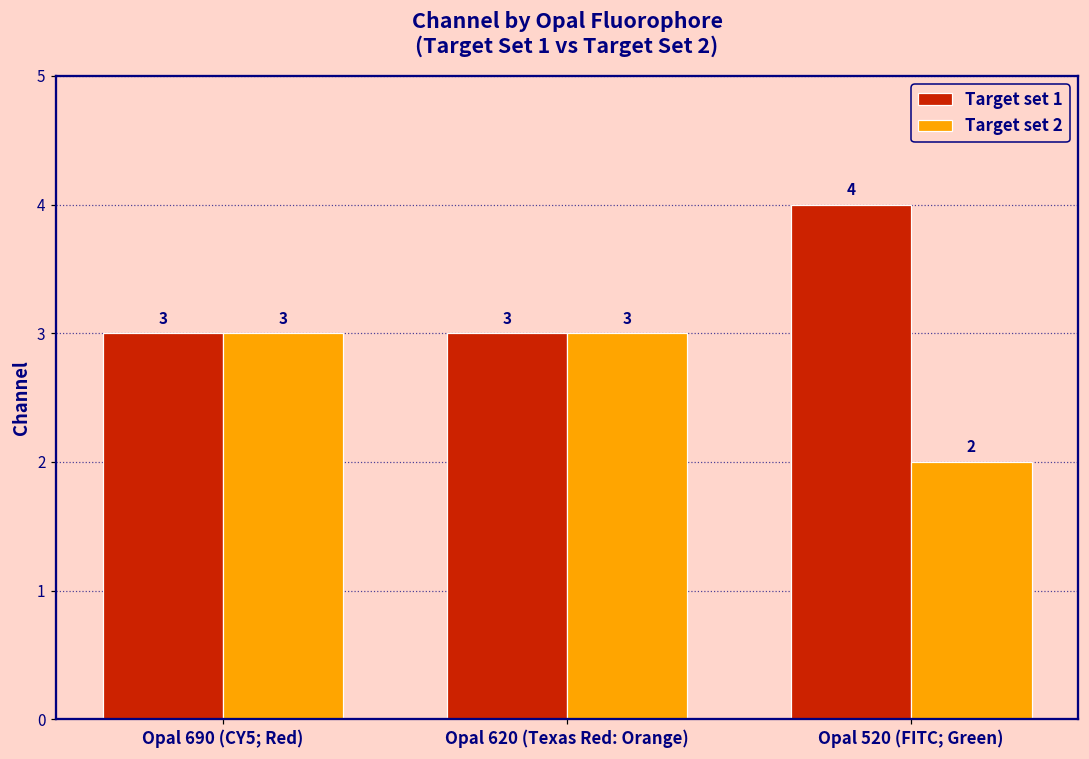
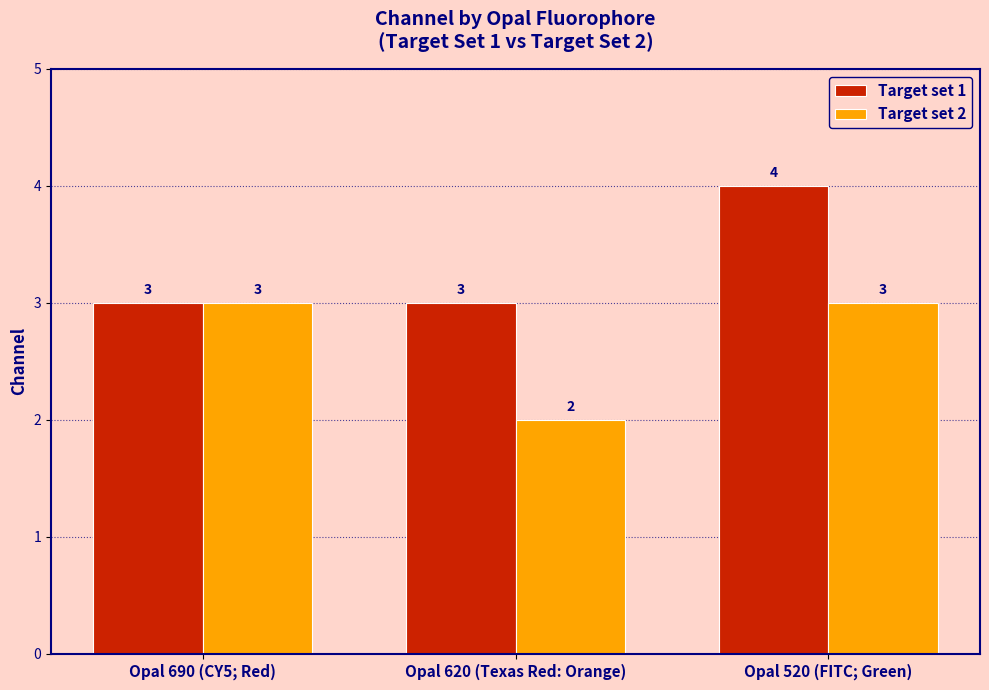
Target set 2, Opal 620 (Texas Red: Orange): 3 -> 2
Target set 2, Opal 520 (FITC; Green): 2 -> 3
